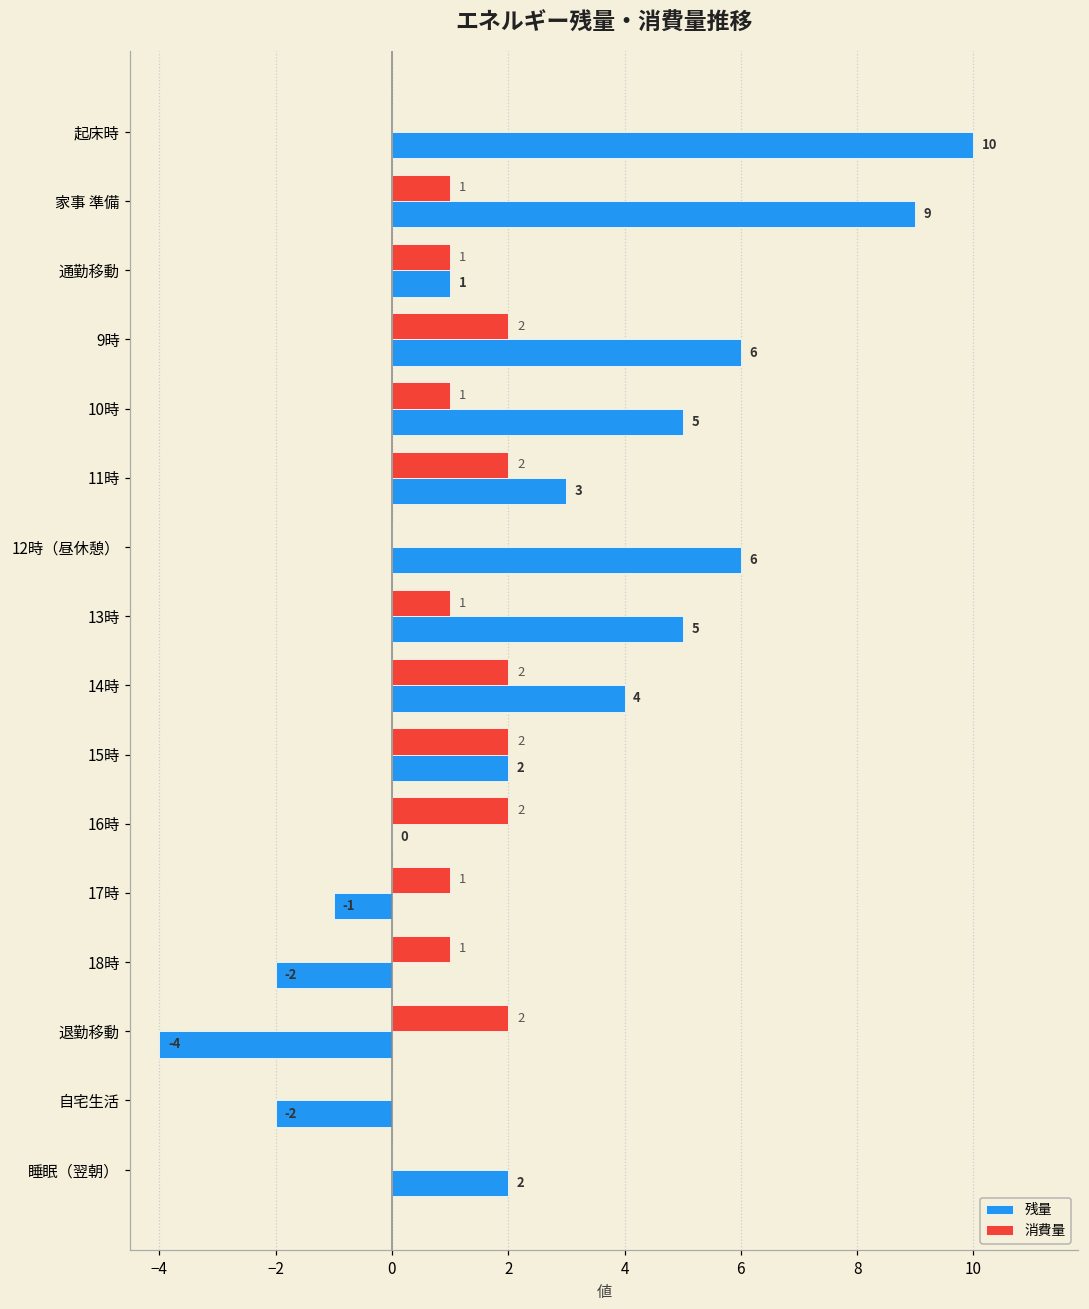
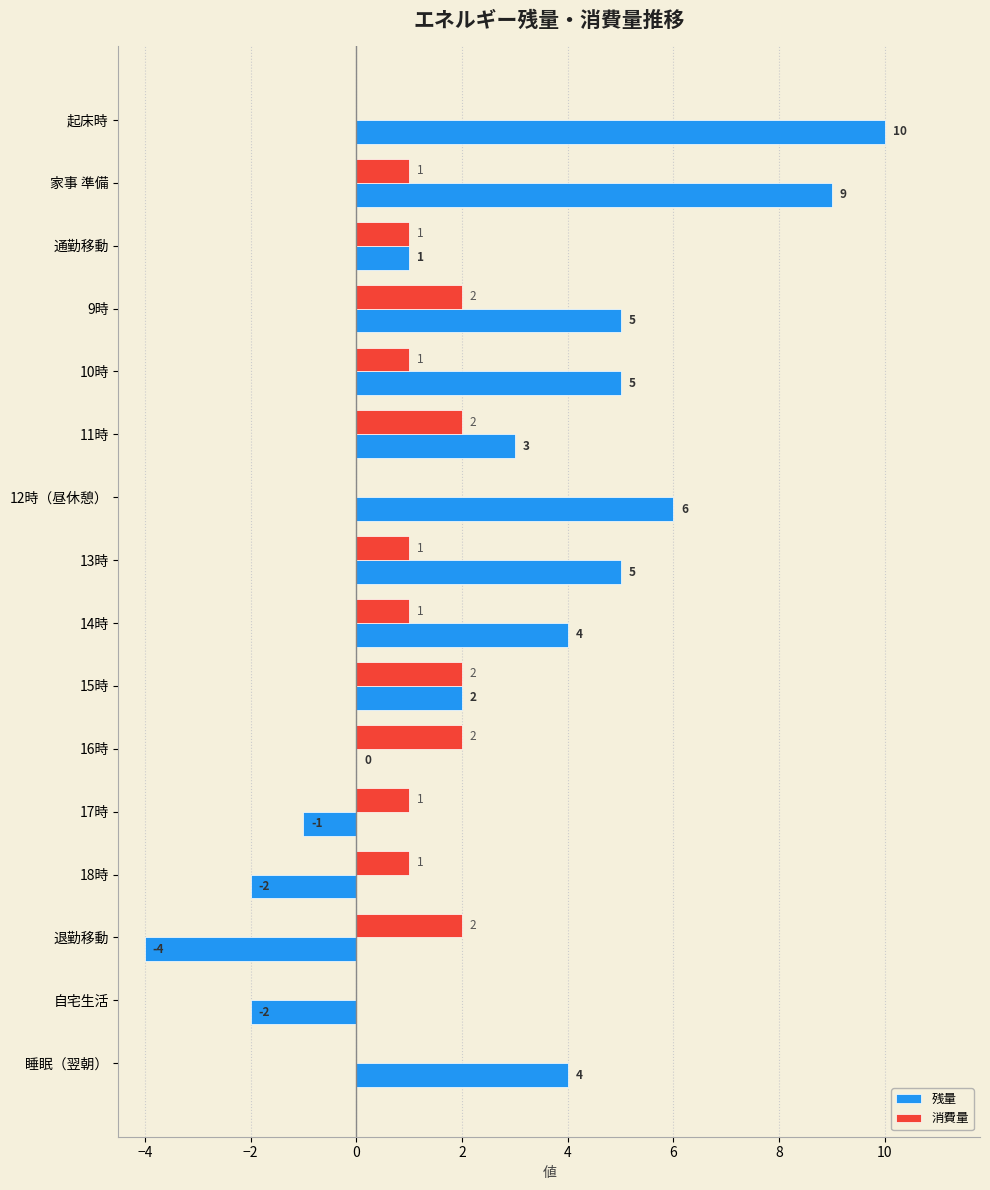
残量, 9時: 6 -> 5
消費量, 14時: 2 -> 1
残量, 睡眠（翌朝）: 2 -> 4
